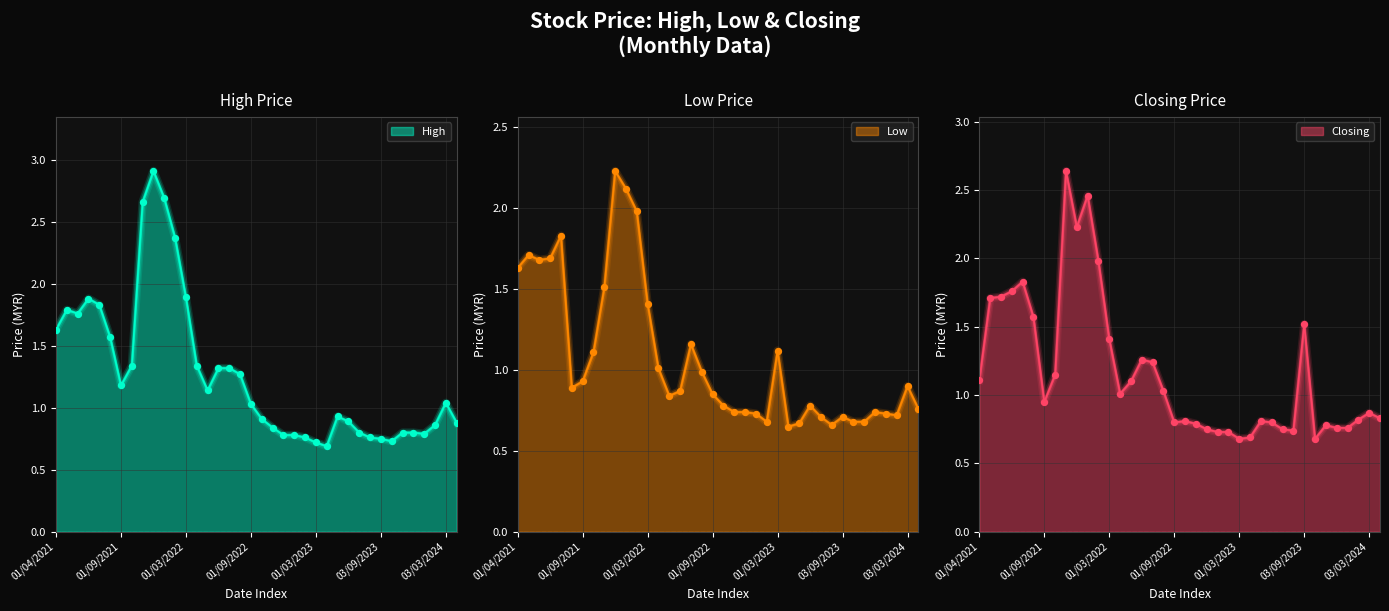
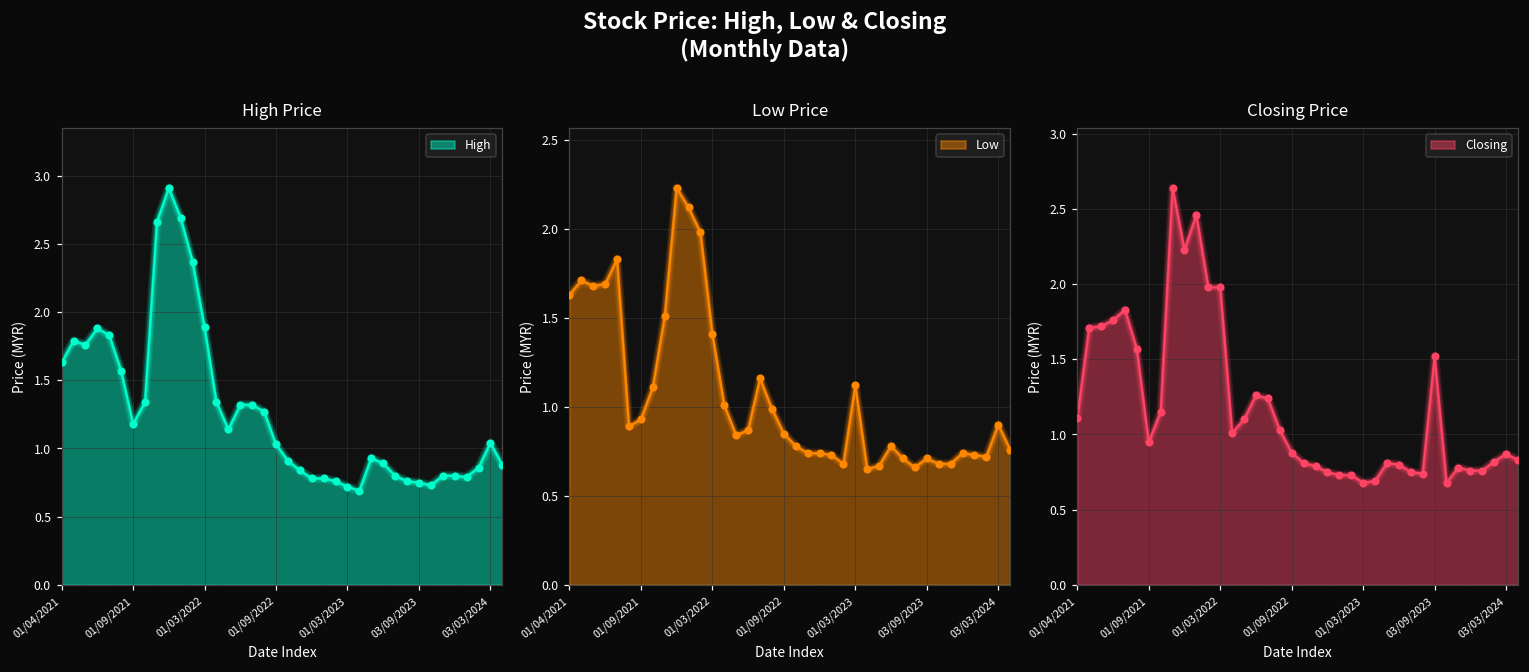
Closing Price, 01/03/2022: 1.41 -> 1.98
Closing Price, 01/09/2022: 0.80 -> 0.88
